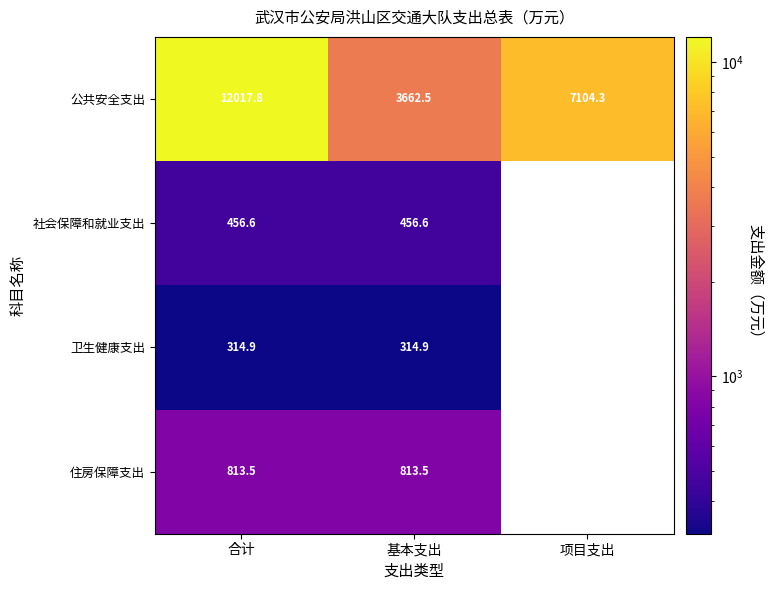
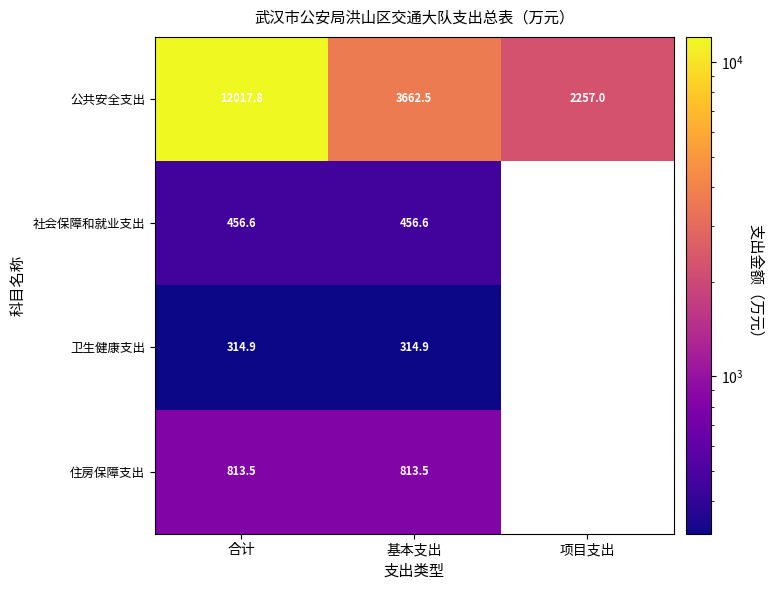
公共安全支出, 项目支出: 7104.3 -> 2257.0
